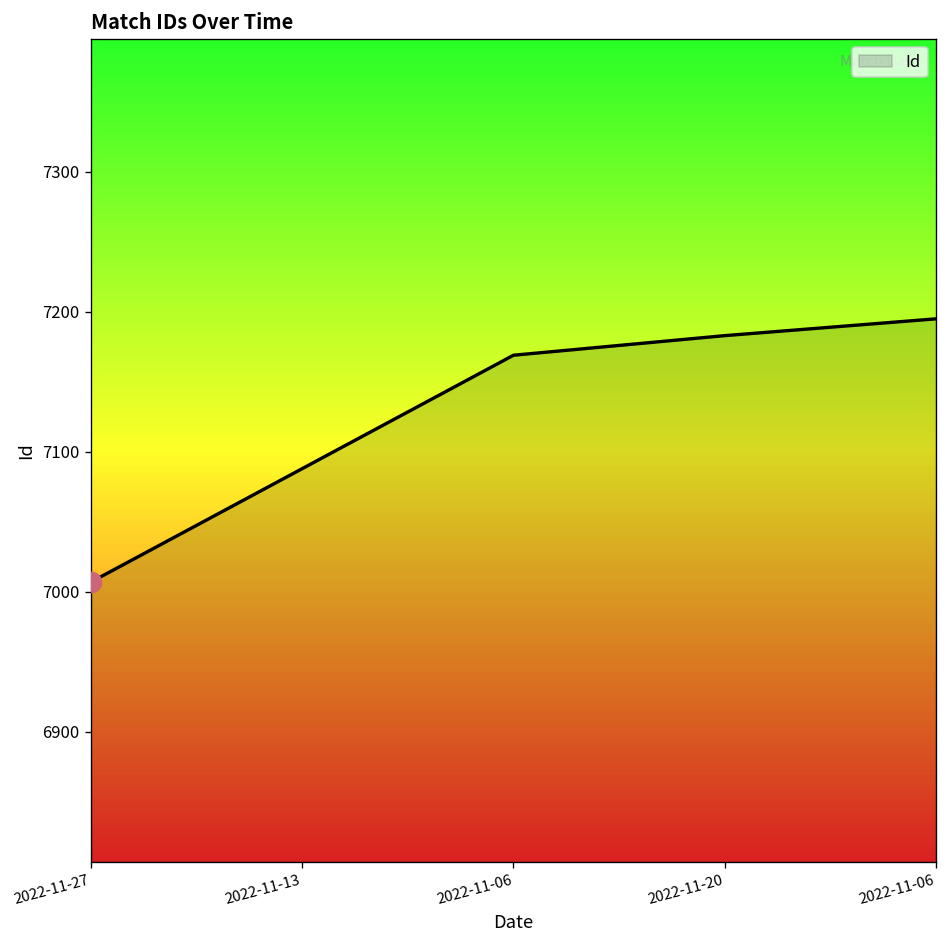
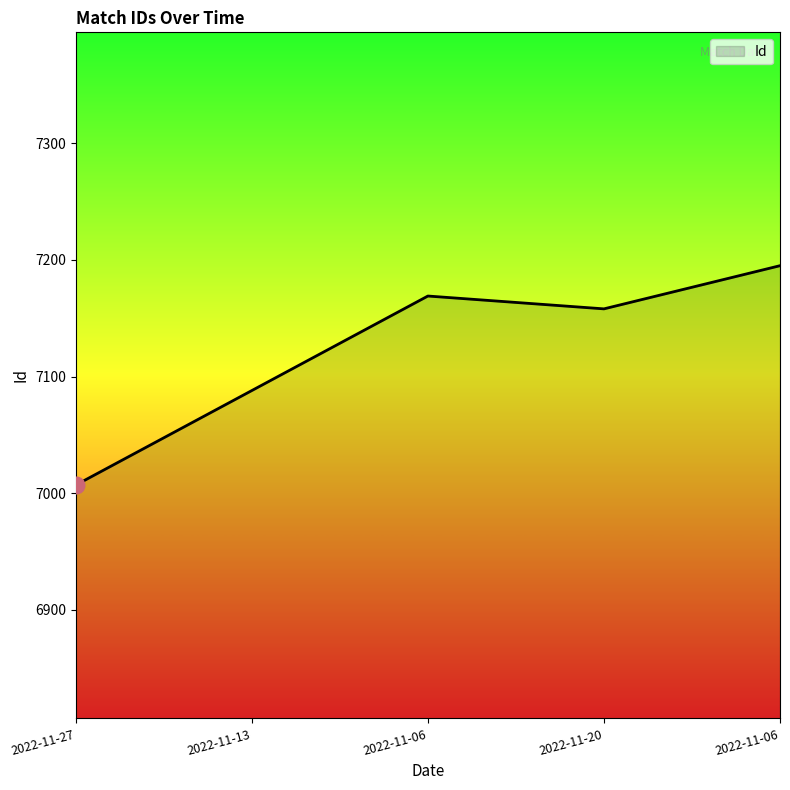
Id, 2022-11-20: 7183 -> 7158
